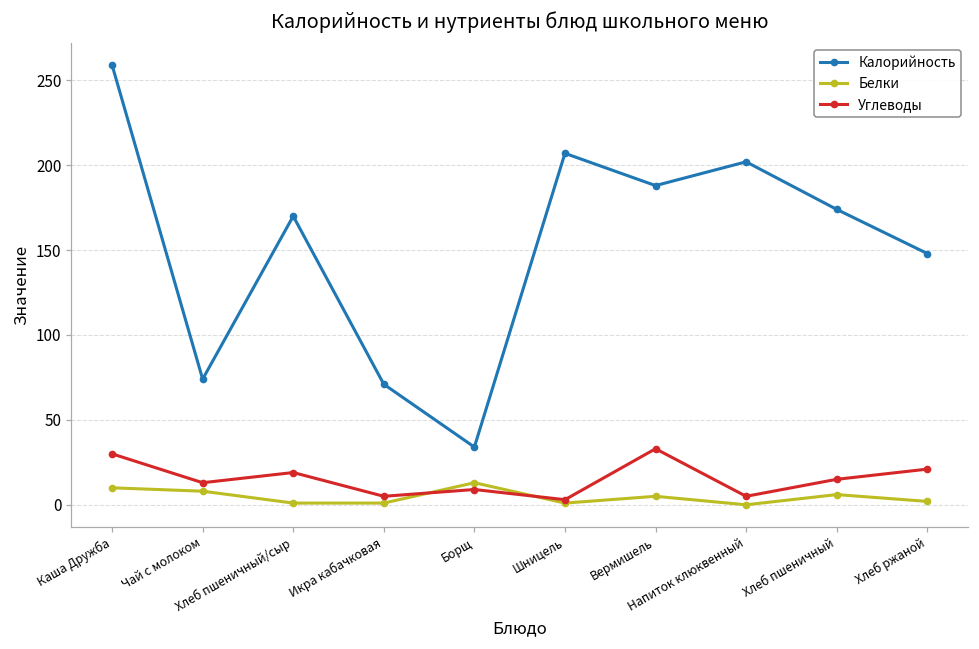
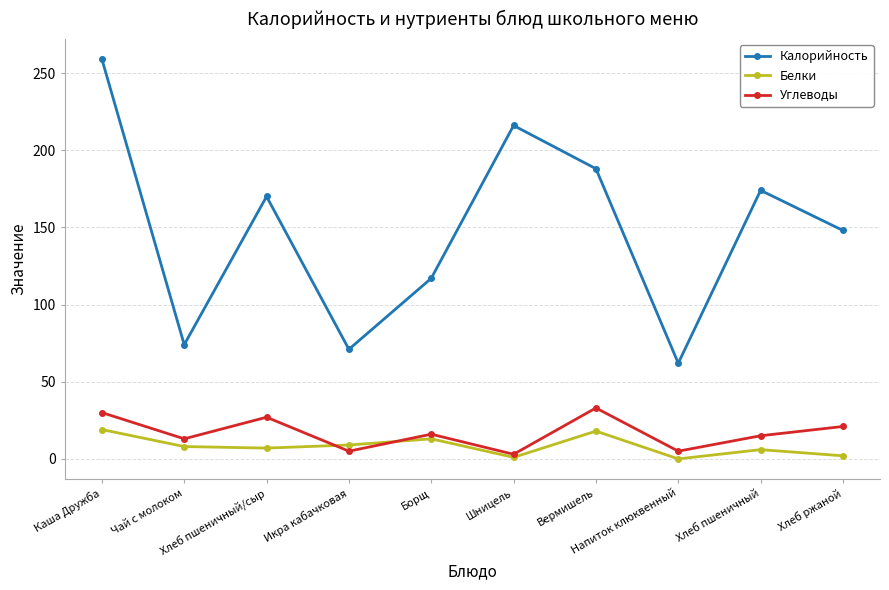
Белки, Каша Дружба: 10 -> 19
Белки, Хлеб пшеничный/сыр: 1 -> 7
Углеводы, Хлеб пшеничный/сыр: 19 -> 27
Белки, Икра кабачковая: 1 -> 9
Калорийность, Борщ: 34 -> 117
Углеводы, Борщ: 9 -> 16
Калорийность, Шницель: 207 -> 216
Белки, Вермишель: 5 -> 18
Калорийность, Напиток клюквенный: 202 -> 62
